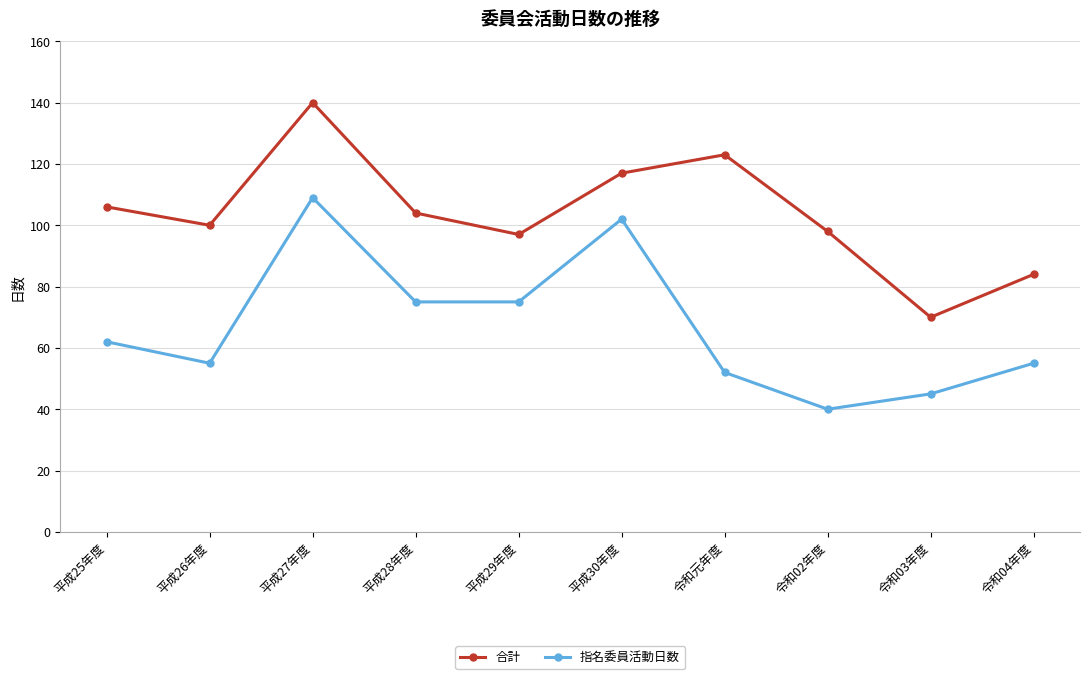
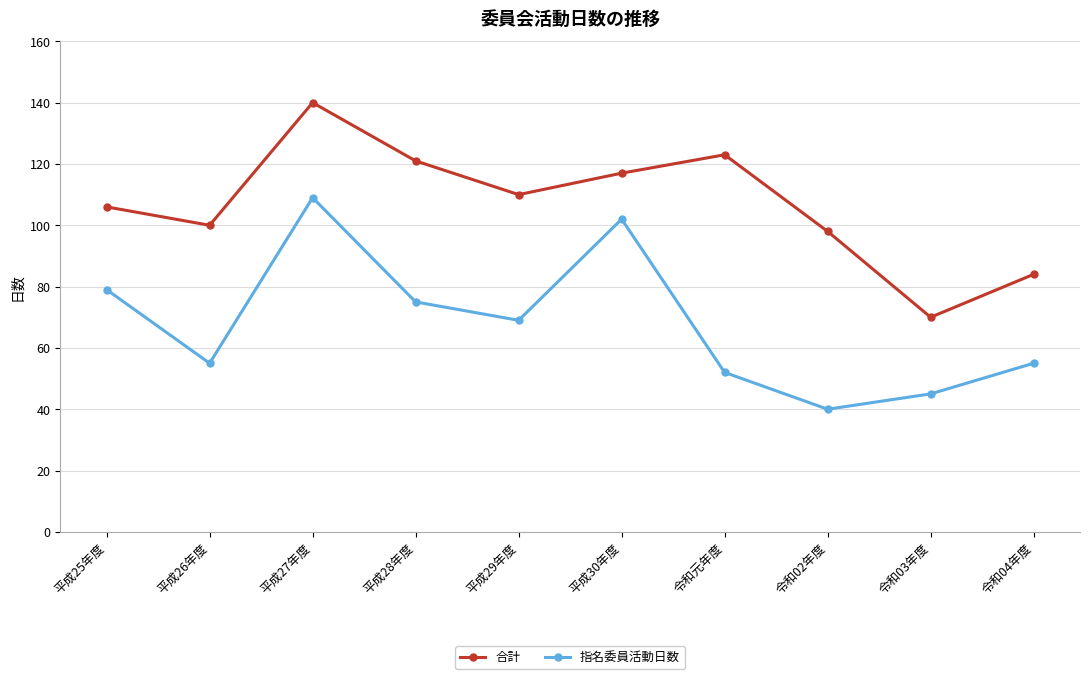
指名委員活動日数, 平成25年度: 62 -> 79
合計, 平成28年度: 104 -> 121
合計, 平成29年度: 97 -> 110
指名委員活動日数, 平成29年度: 75 -> 69
